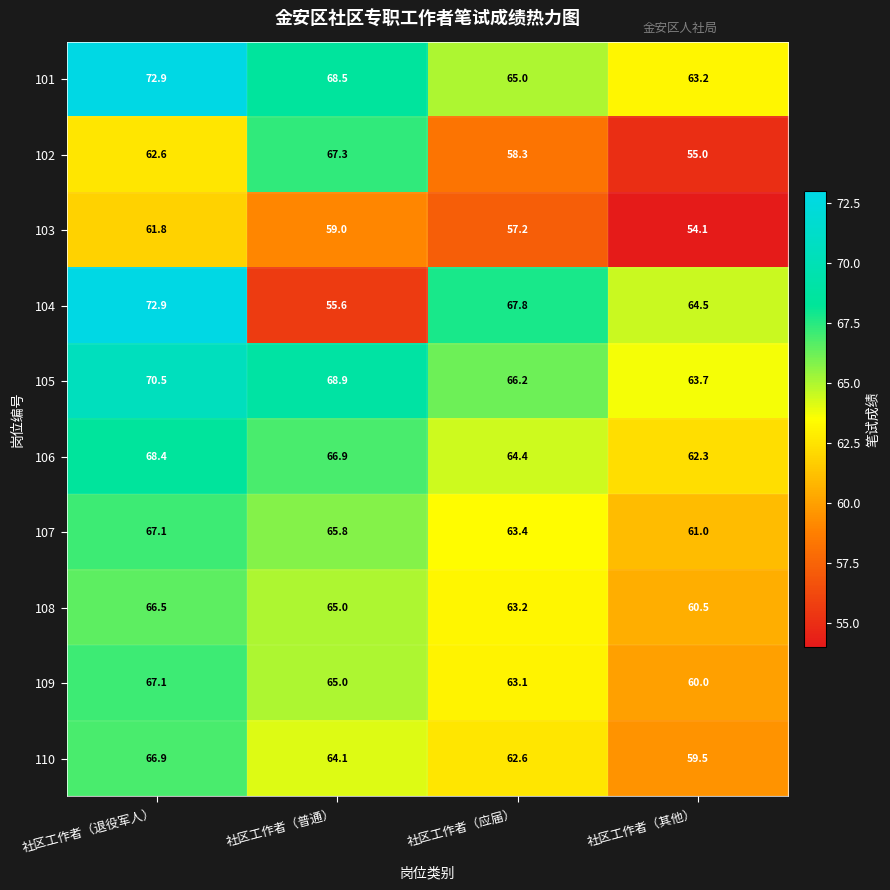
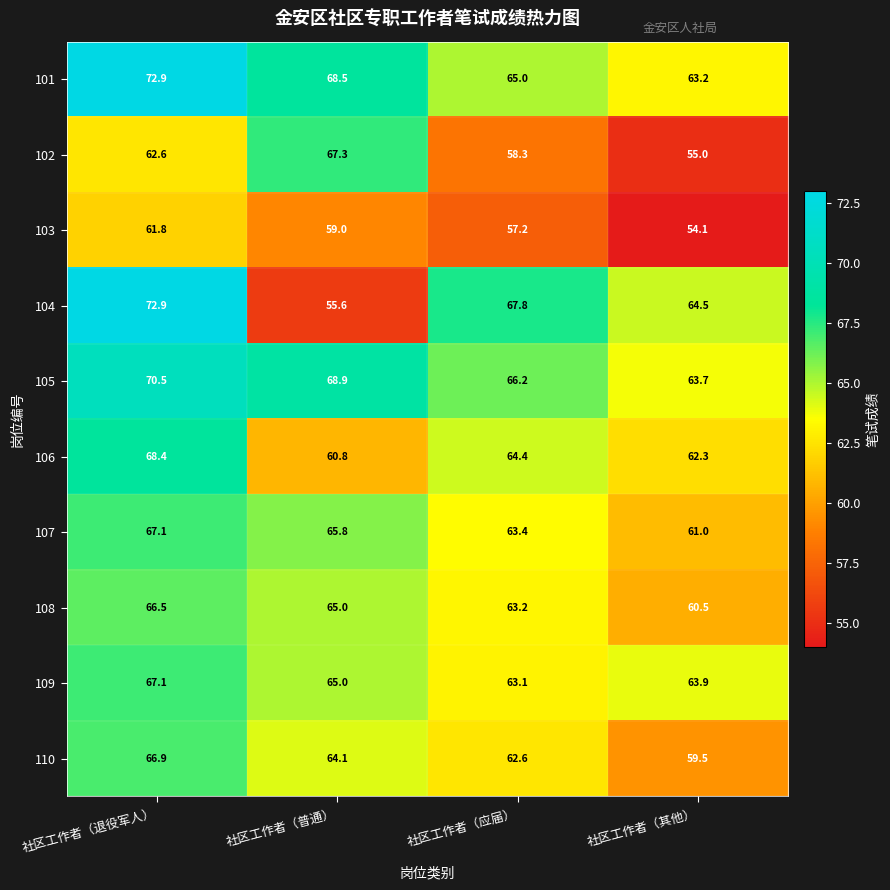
106, 社区工作者（普通）: 66.9 -> 60.8
109, 社区工作者（其他）: 60.0 -> 63.9
